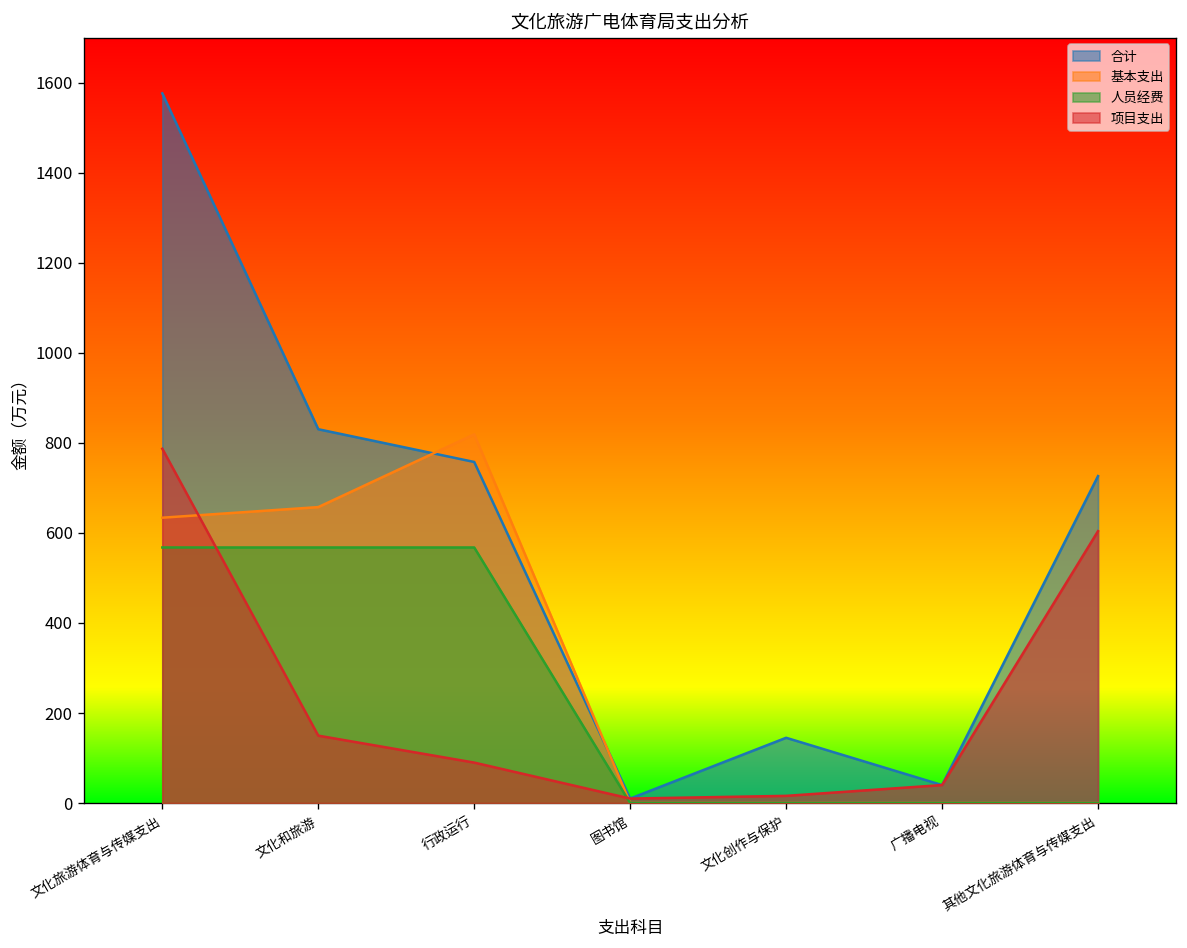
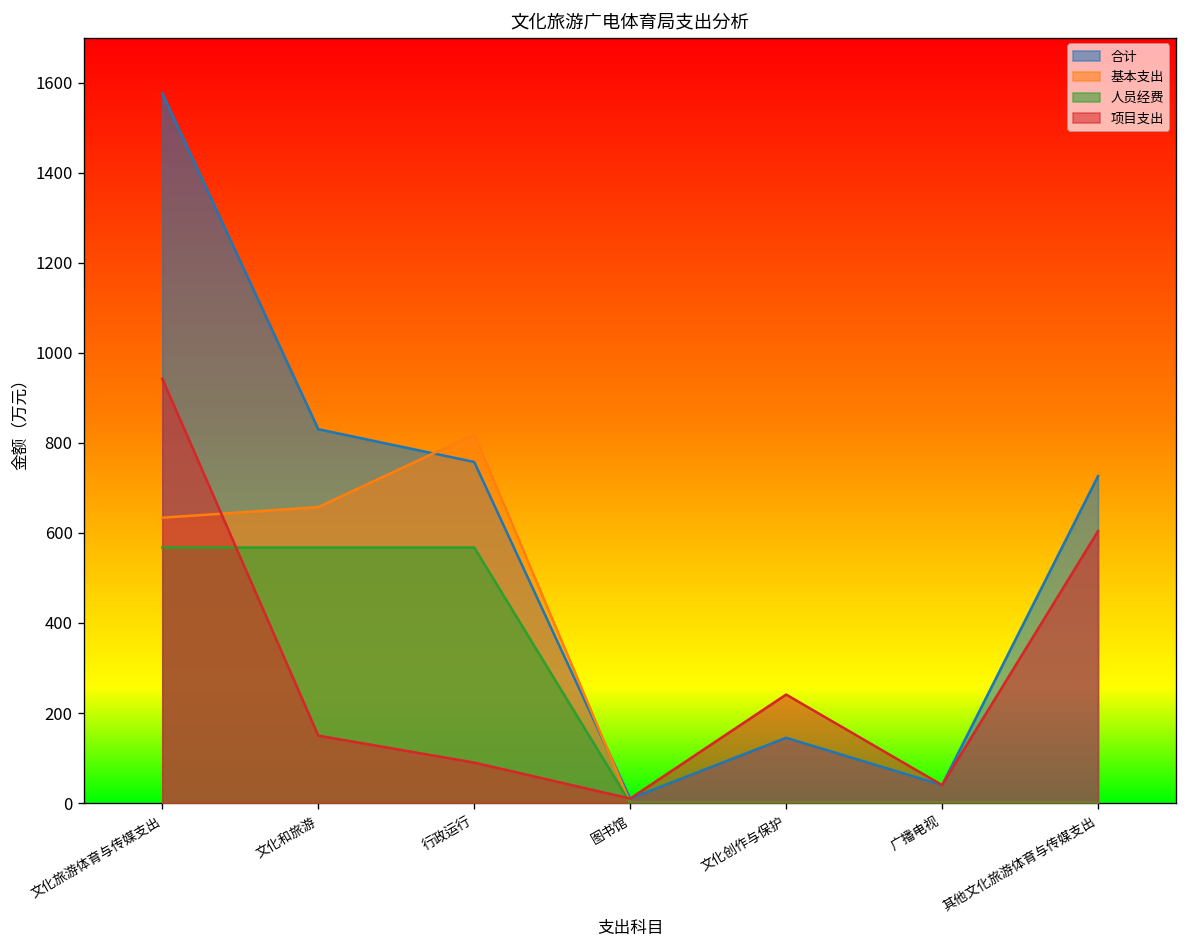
项目支出, 文化旅游体育与传媒支出: 790 -> 940
项目支出, 文化创作与保护: 20 -> 240
